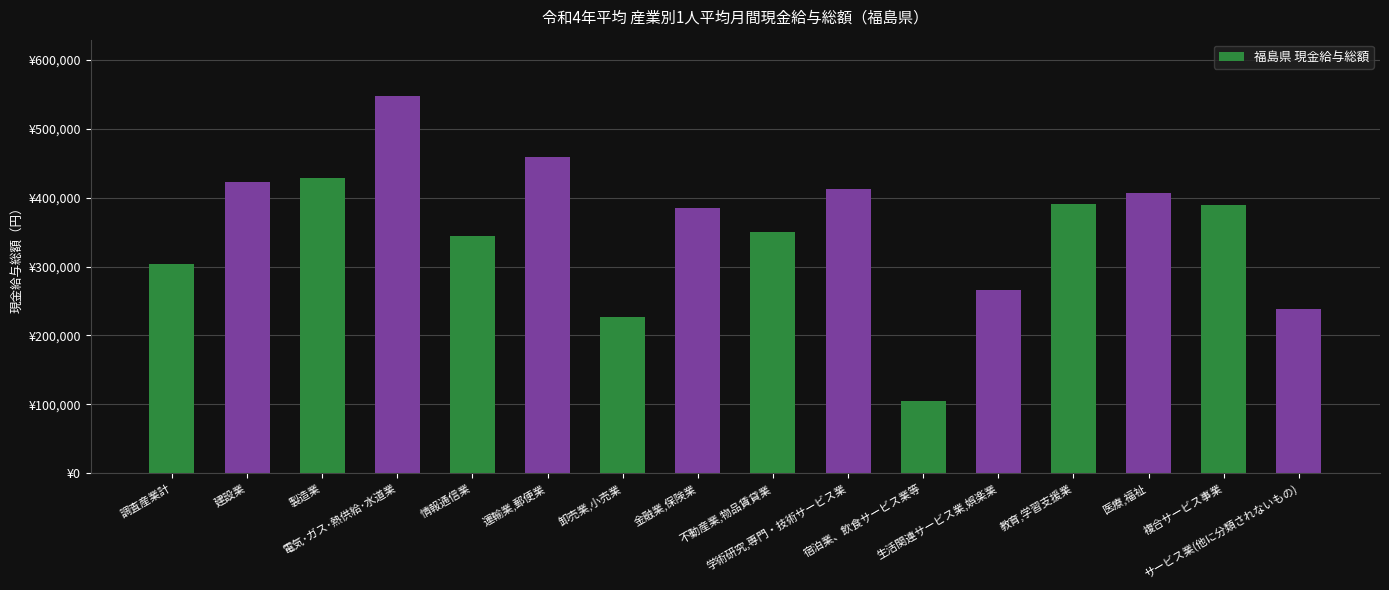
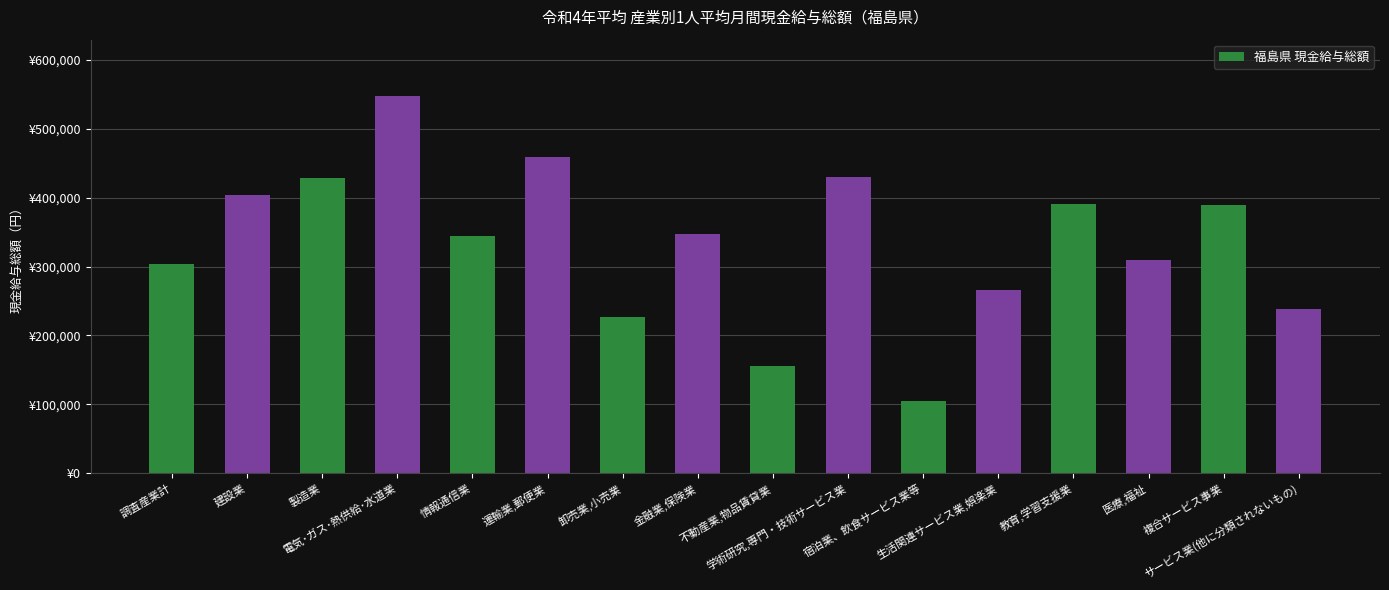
建設業: ¥420,000 -> ¥400,000
金融業,保険業: ¥390,000 -> ¥350,000
不動産業,物品賃貸業: ¥350,000 -> ¥150,000
学術研究,専門・技術サービス業: ¥410,000 -> ¥430,000
医療,福祉: ¥410,000 -> ¥310,000
